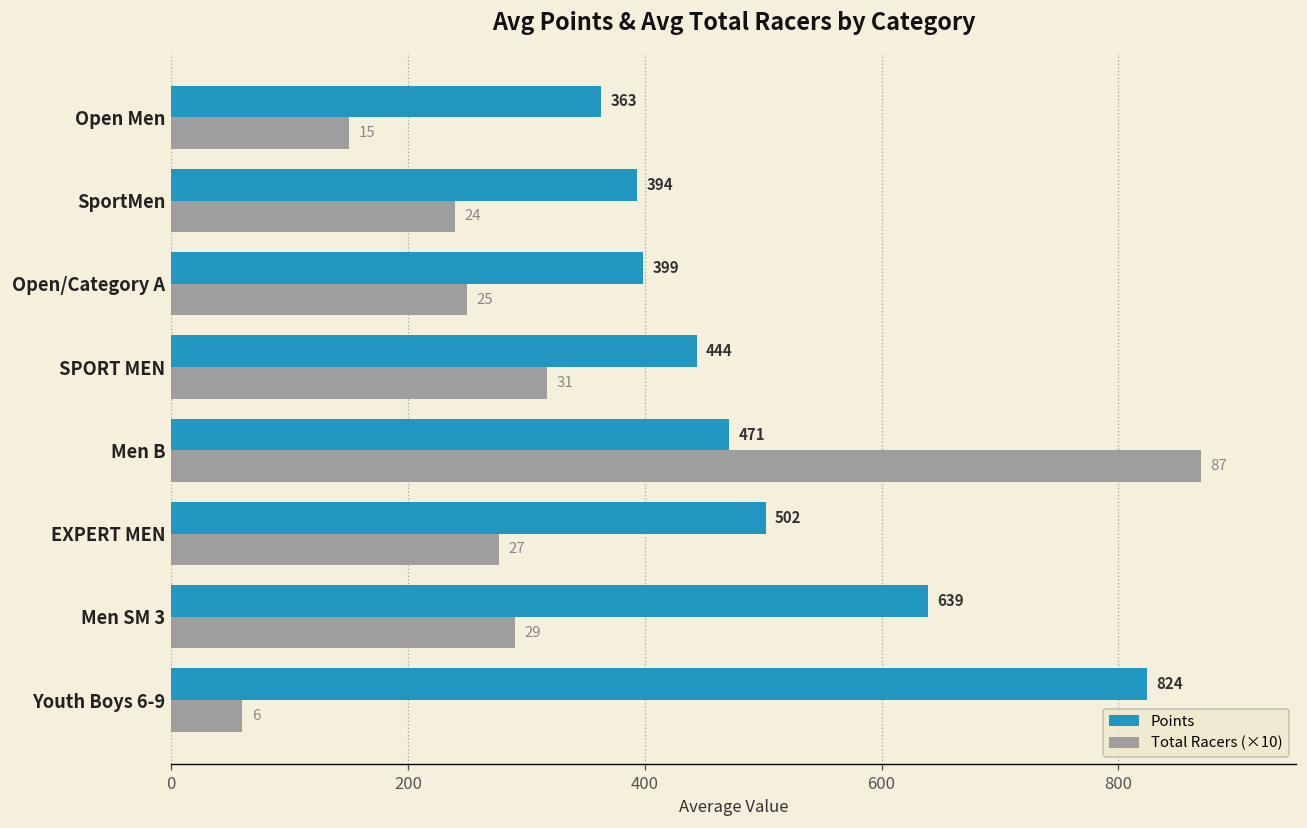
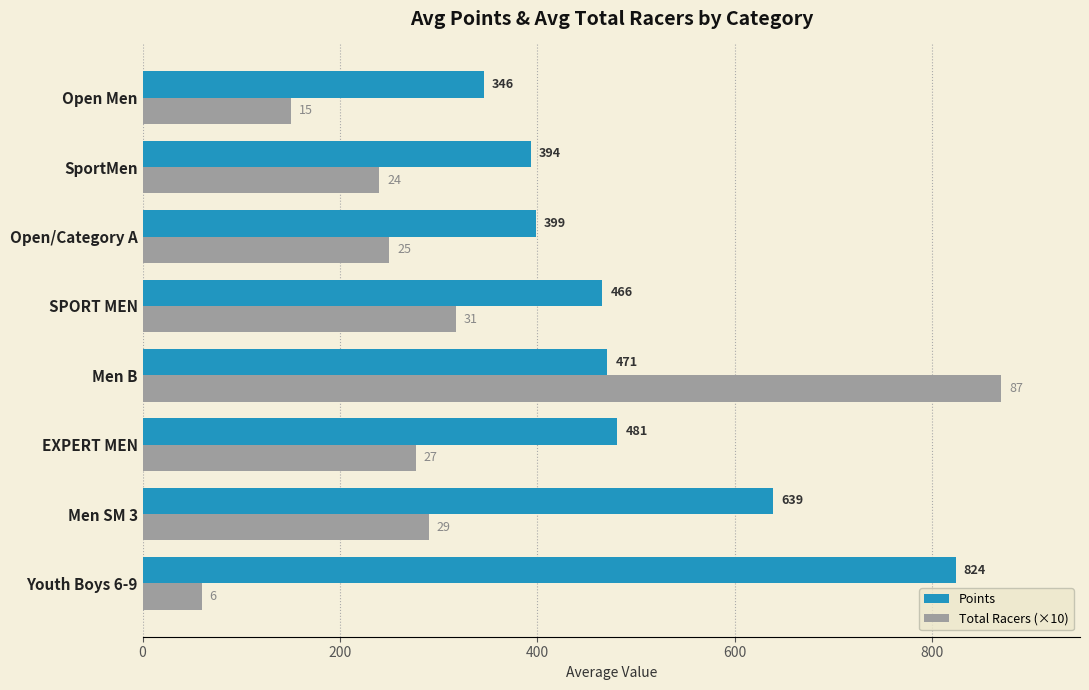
Points, Open Men: 363 -> 346
Points, SPORT MEN: 444 -> 466
Points, EXPERT MEN: 502 -> 481
